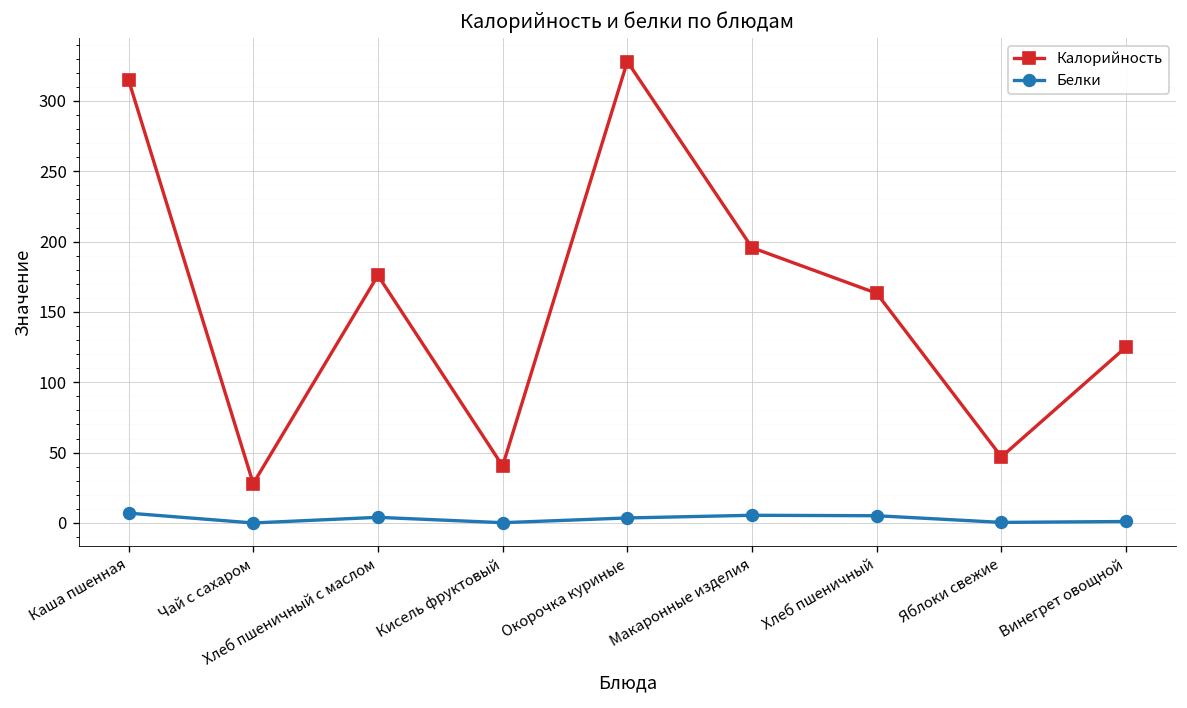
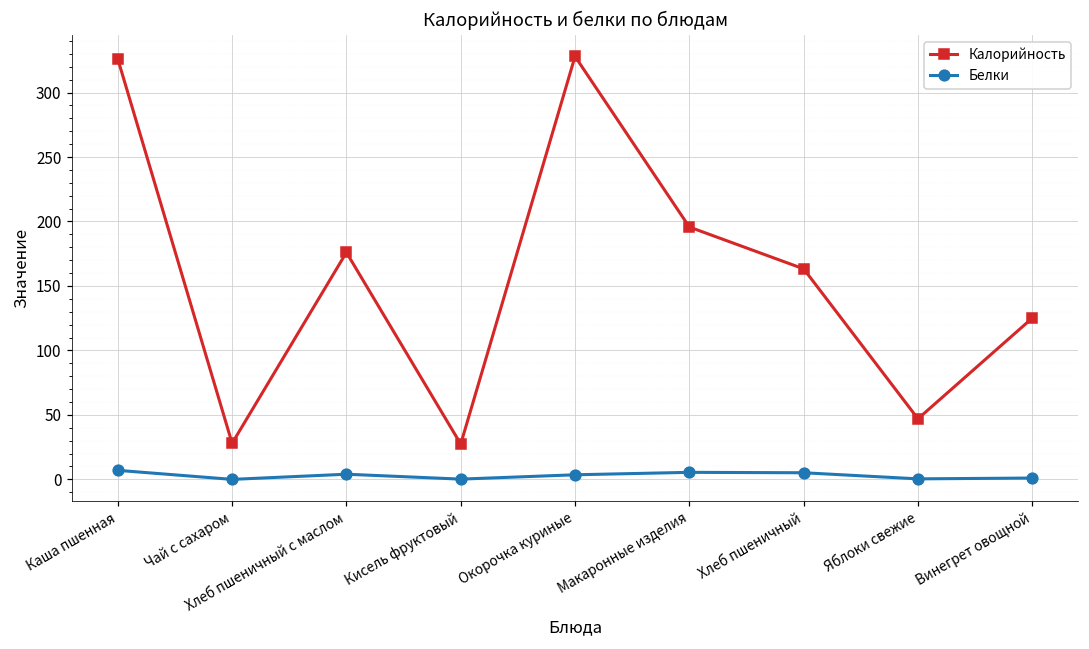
Калорийность, Каша пшенная: 315 -> 326
Калорийность, Кисель фруктовый: 41 -> 27
